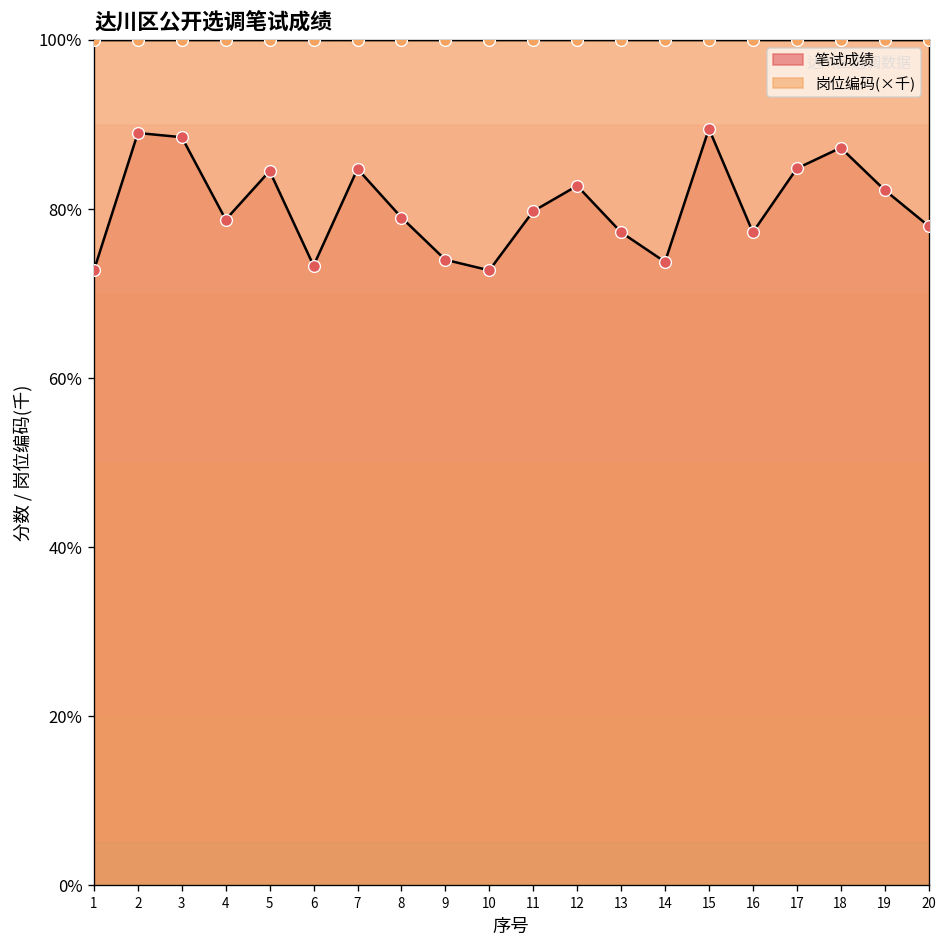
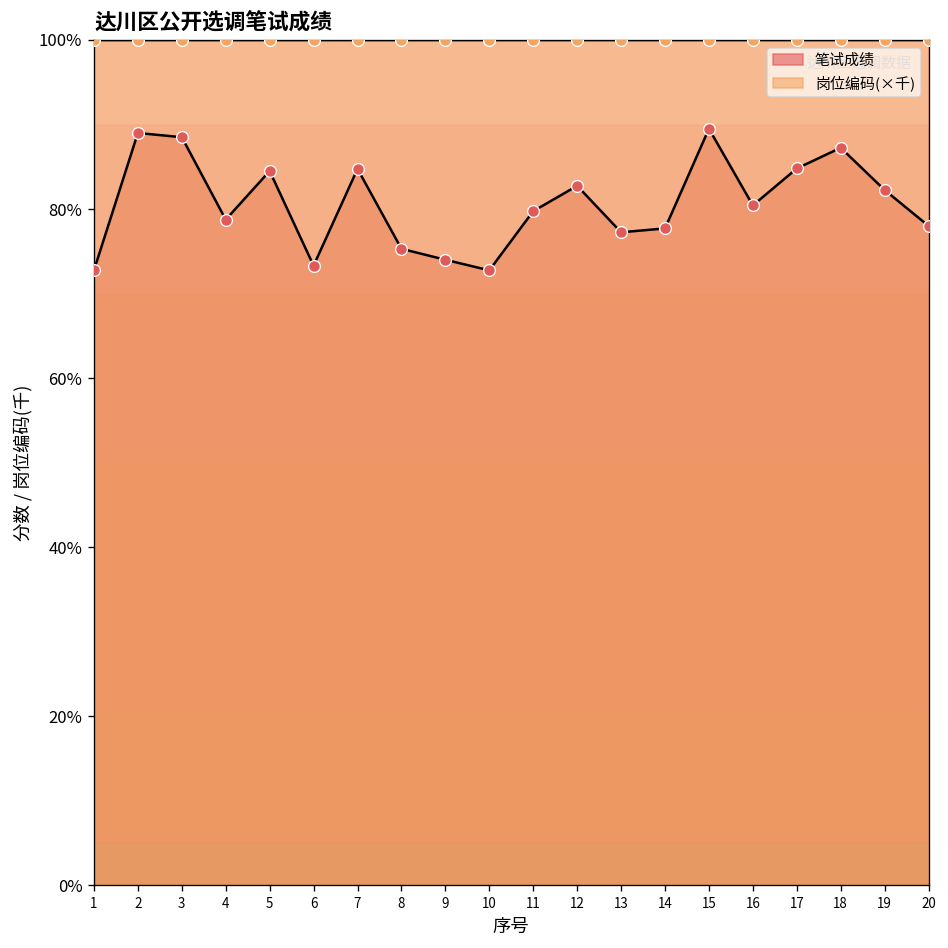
笔试成绩, 8: 79% -> 75%
笔试成绩, 14: 74% -> 78%
笔试成绩, 16: 77% -> 80%
